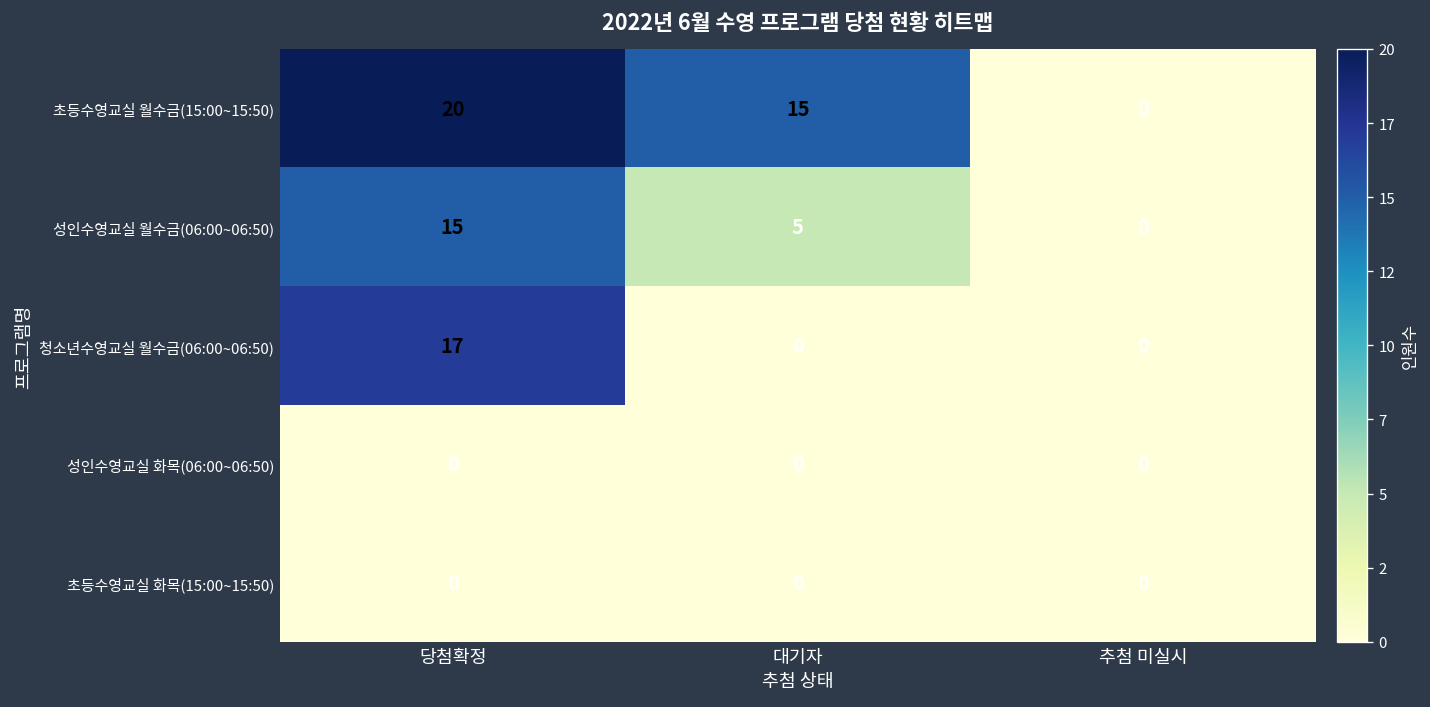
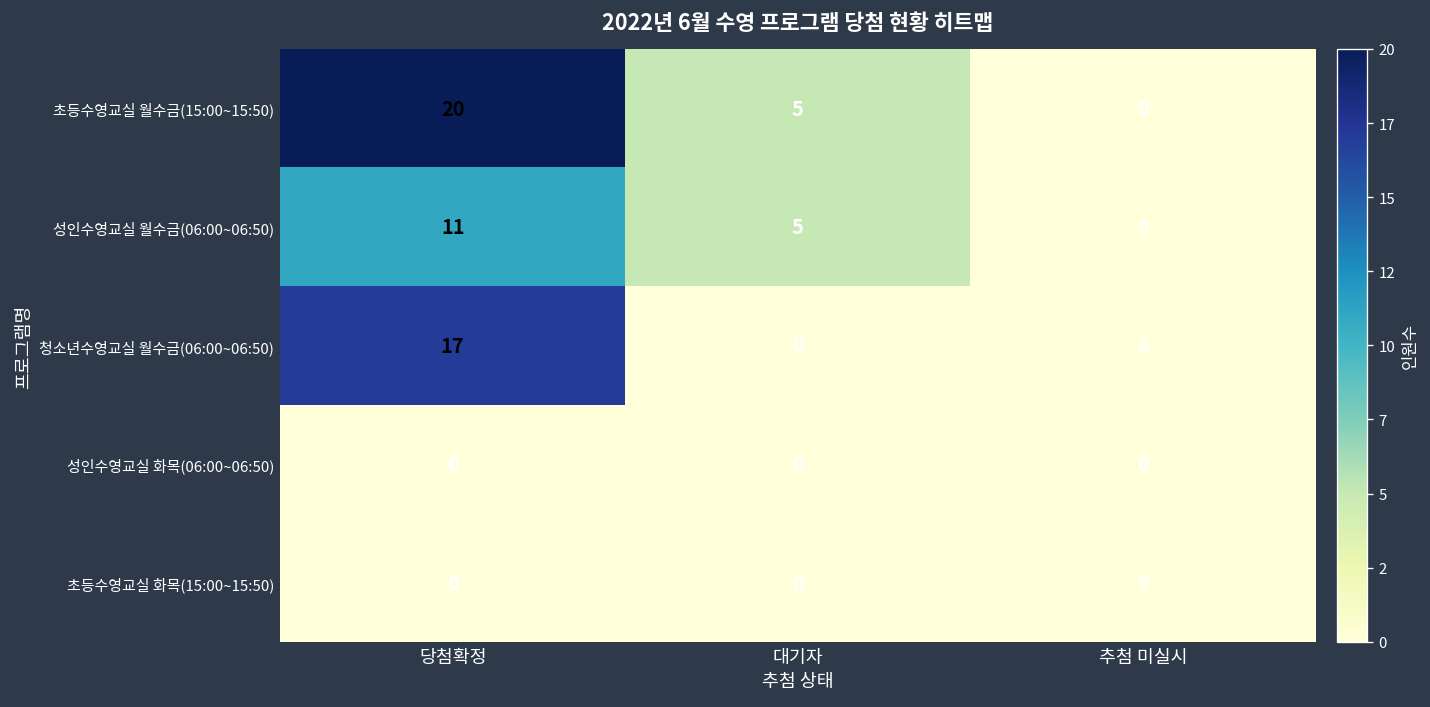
초등수영교실 월수금(15:00~15:50), 대기자: 15 -> 5
성인수영교실 월수금(06:00~06:50), 당첨확정: 15 -> 11
